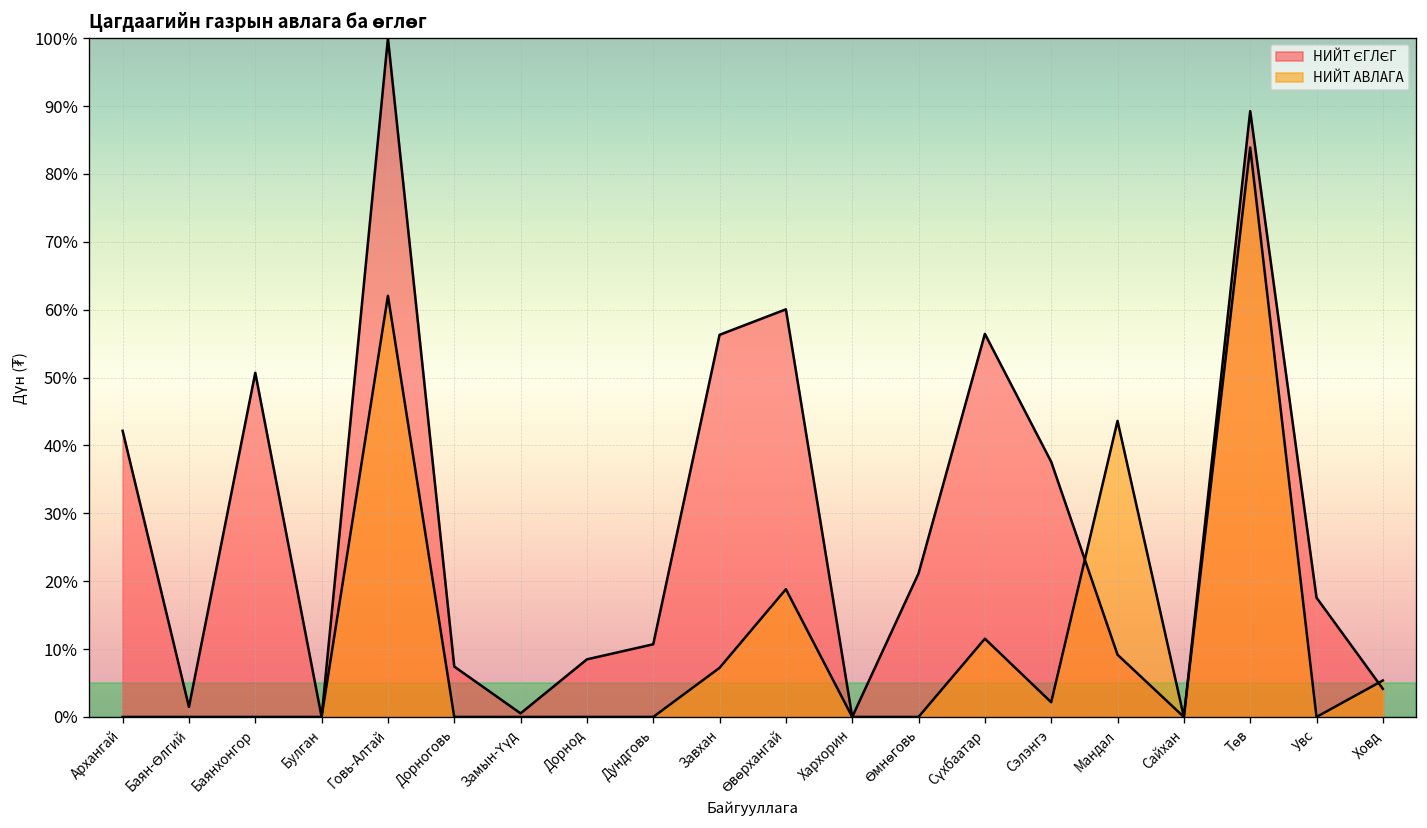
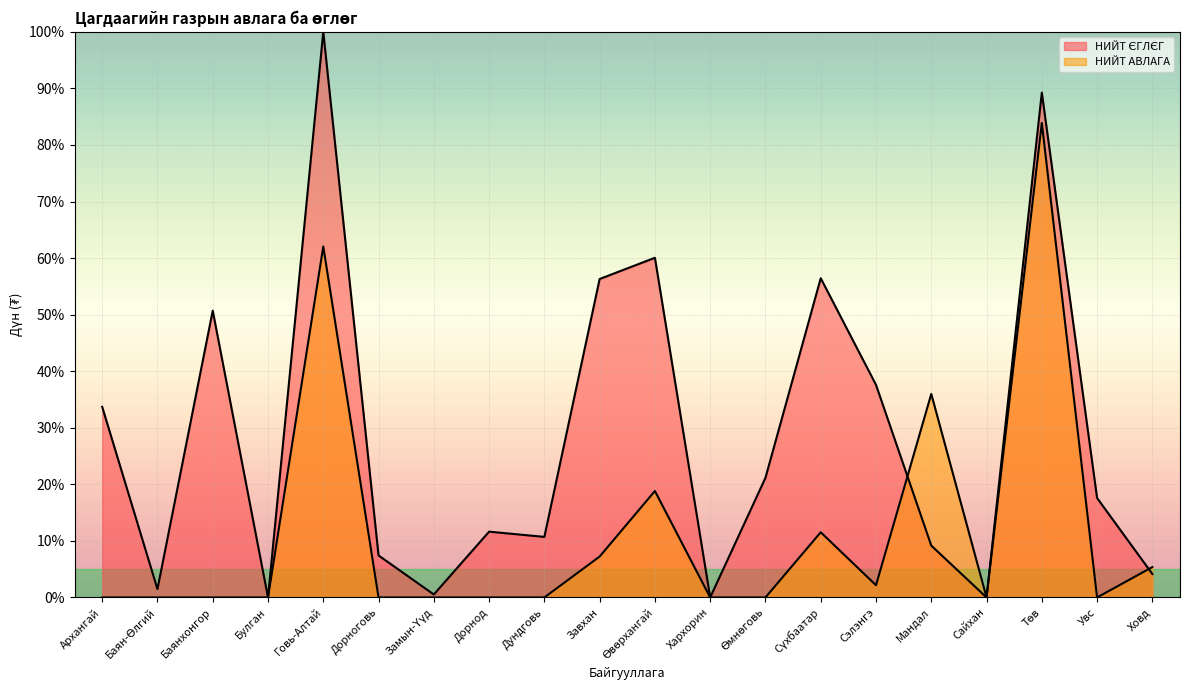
НИЙТ ЄГЛЄГ, Архангай: 42% -> 34%
НИЙТ ЄГЛЄГ, Дорнод: 8% -> 12%
НИЙТ АВЛАГА, Мандал: 44% -> 36%
